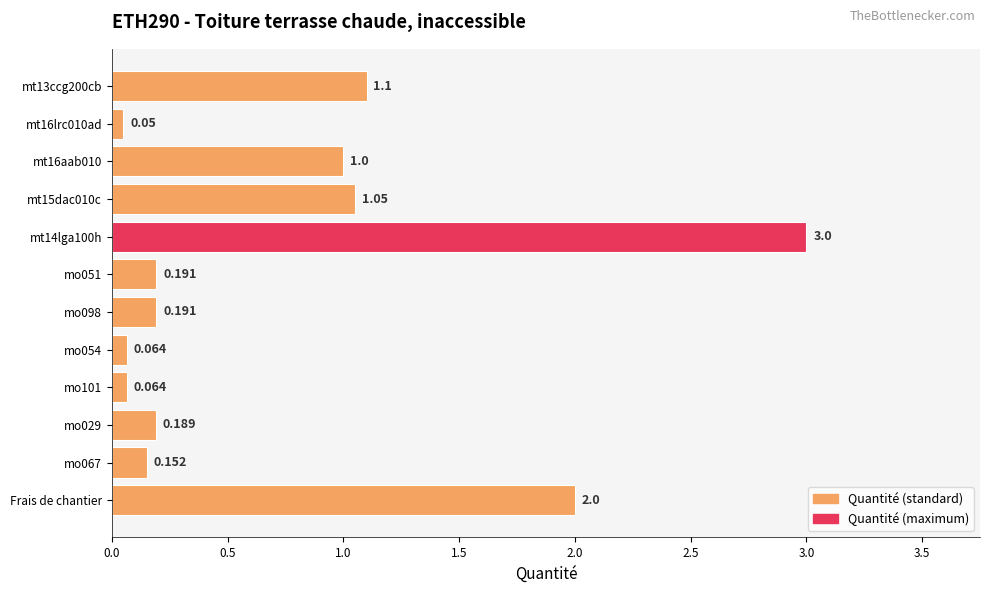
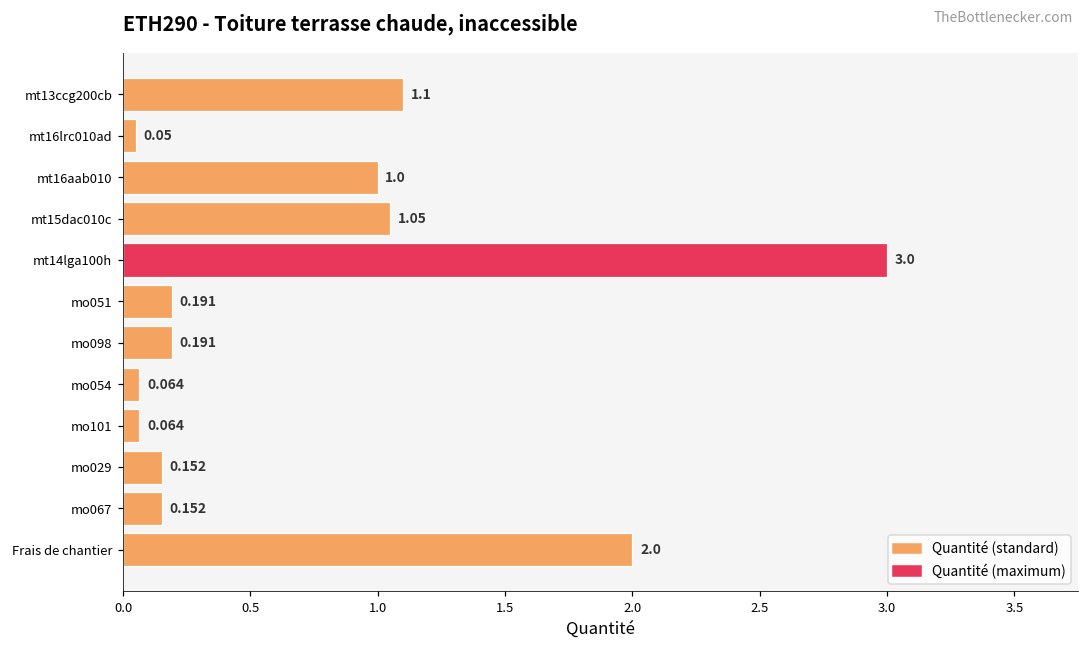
mo029: 0.189 -> 0.152
